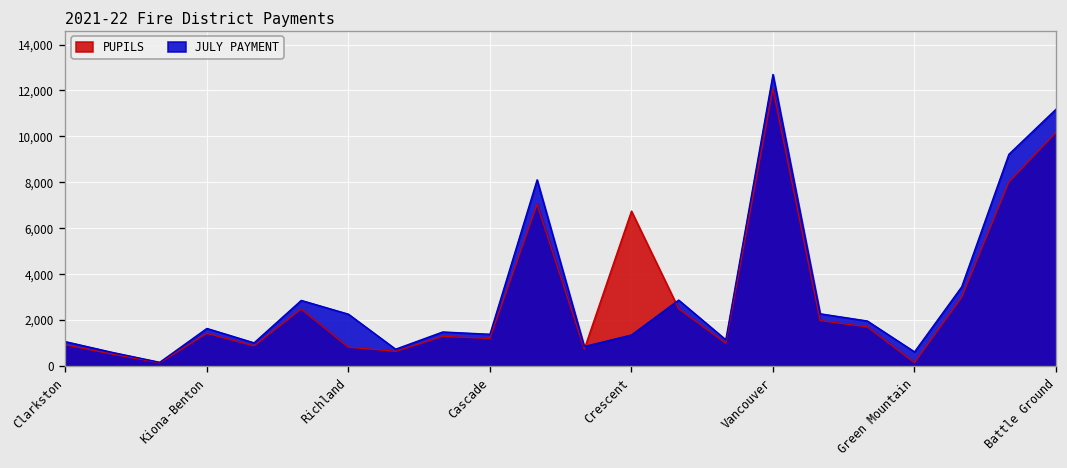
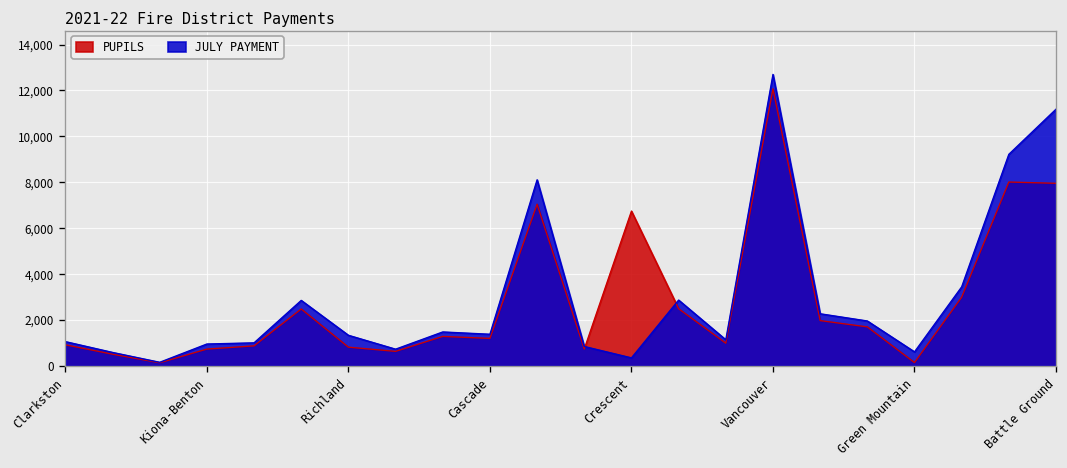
PUPILS, Kiona-Benton: 1,400 -> 700
JULY PAYMENT, Kiona-Benton: 1,600 -> 1,000
JULY PAYMENT, Richland: 2,300 -> 1,300
JULY PAYMENT, Crescent: 1,400 -> 400
PUPILS, Battle Ground: 10,200 -> 8,000
